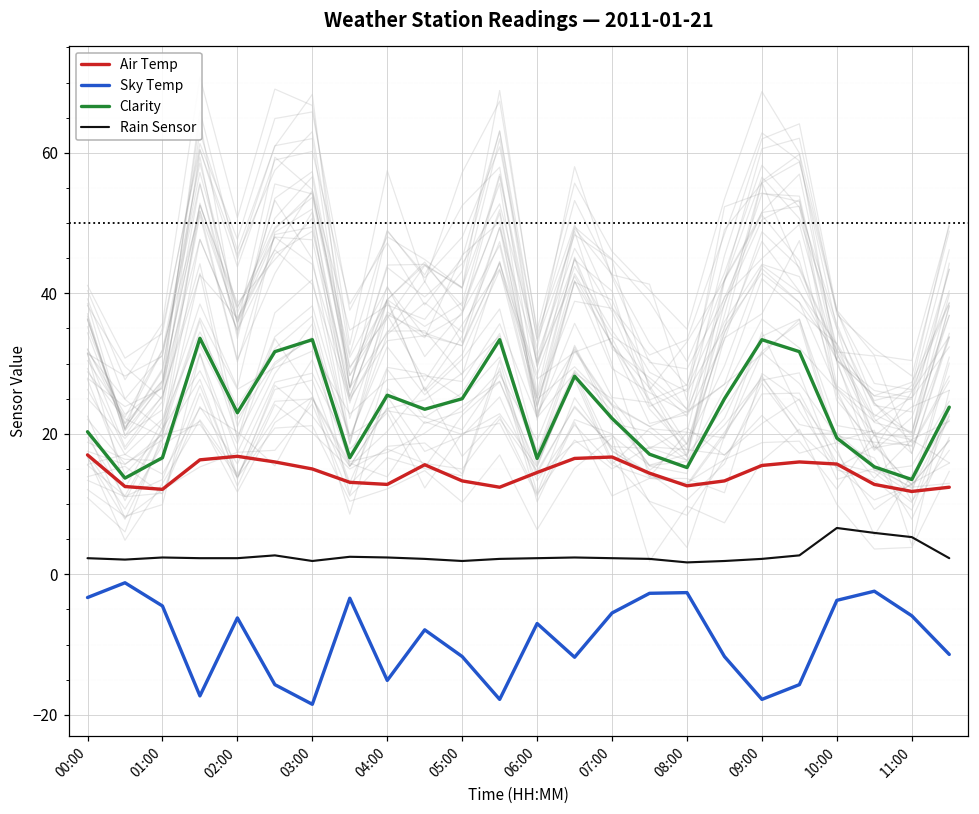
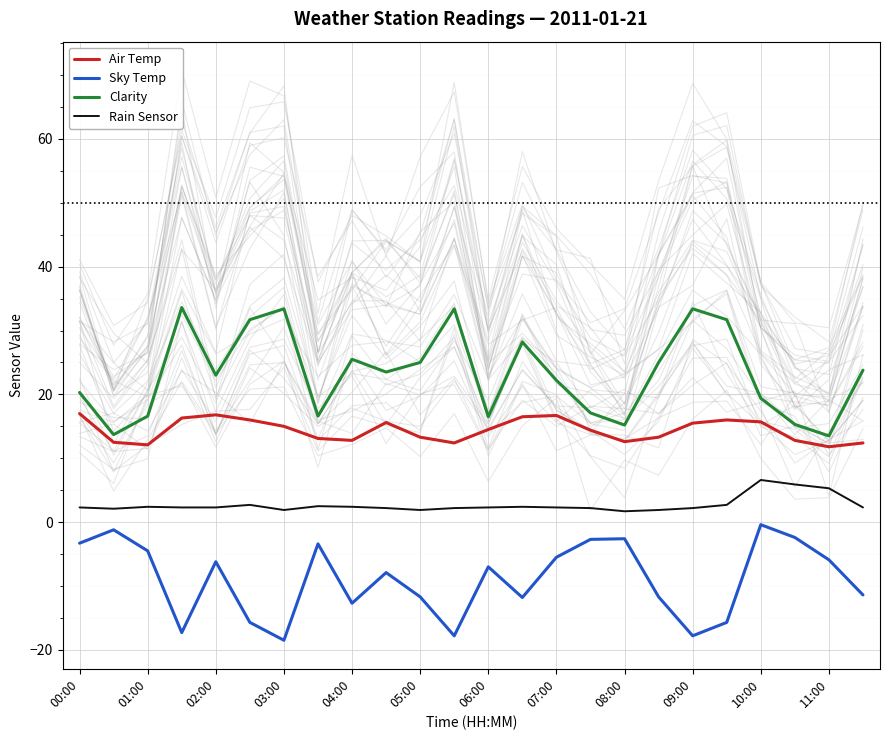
Sky Temp, 04:00: -15 -> -13
Sky Temp, 10:00: -4 -> 0
